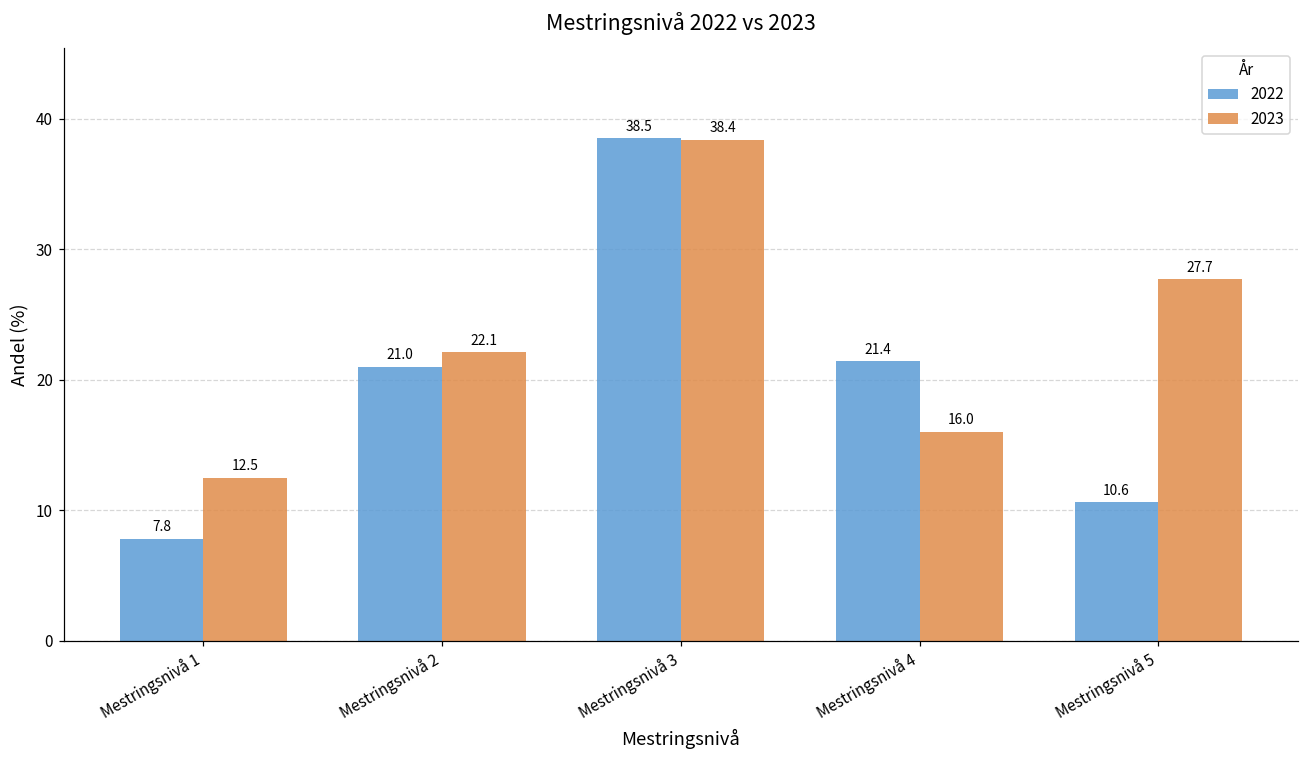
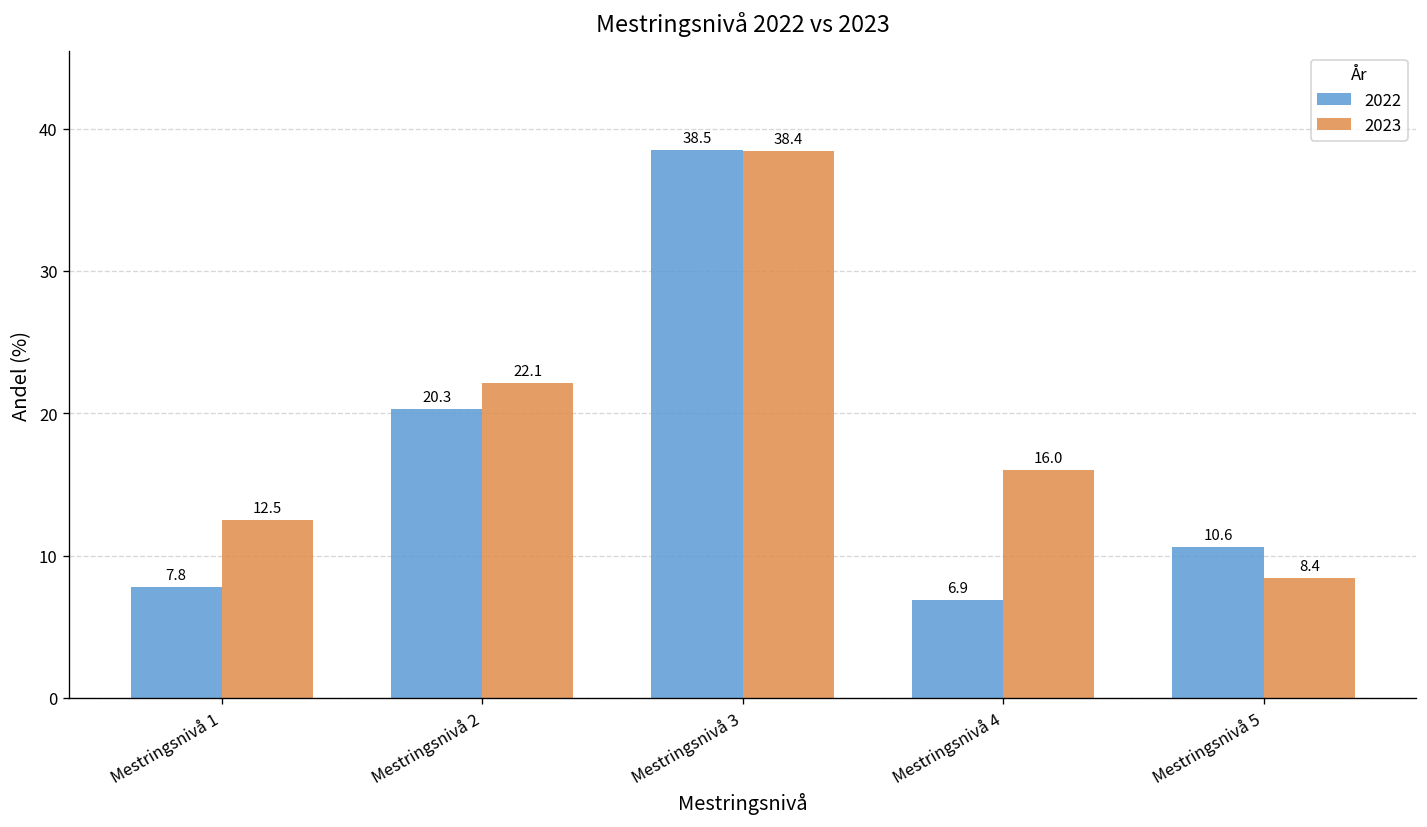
2022, Mestringsnivå 2: 21.0 -> 20.3
2022, Mestringsnivå 4: 21.4 -> 6.9
2023, Mestringsnivå 5: 27.7 -> 8.4
